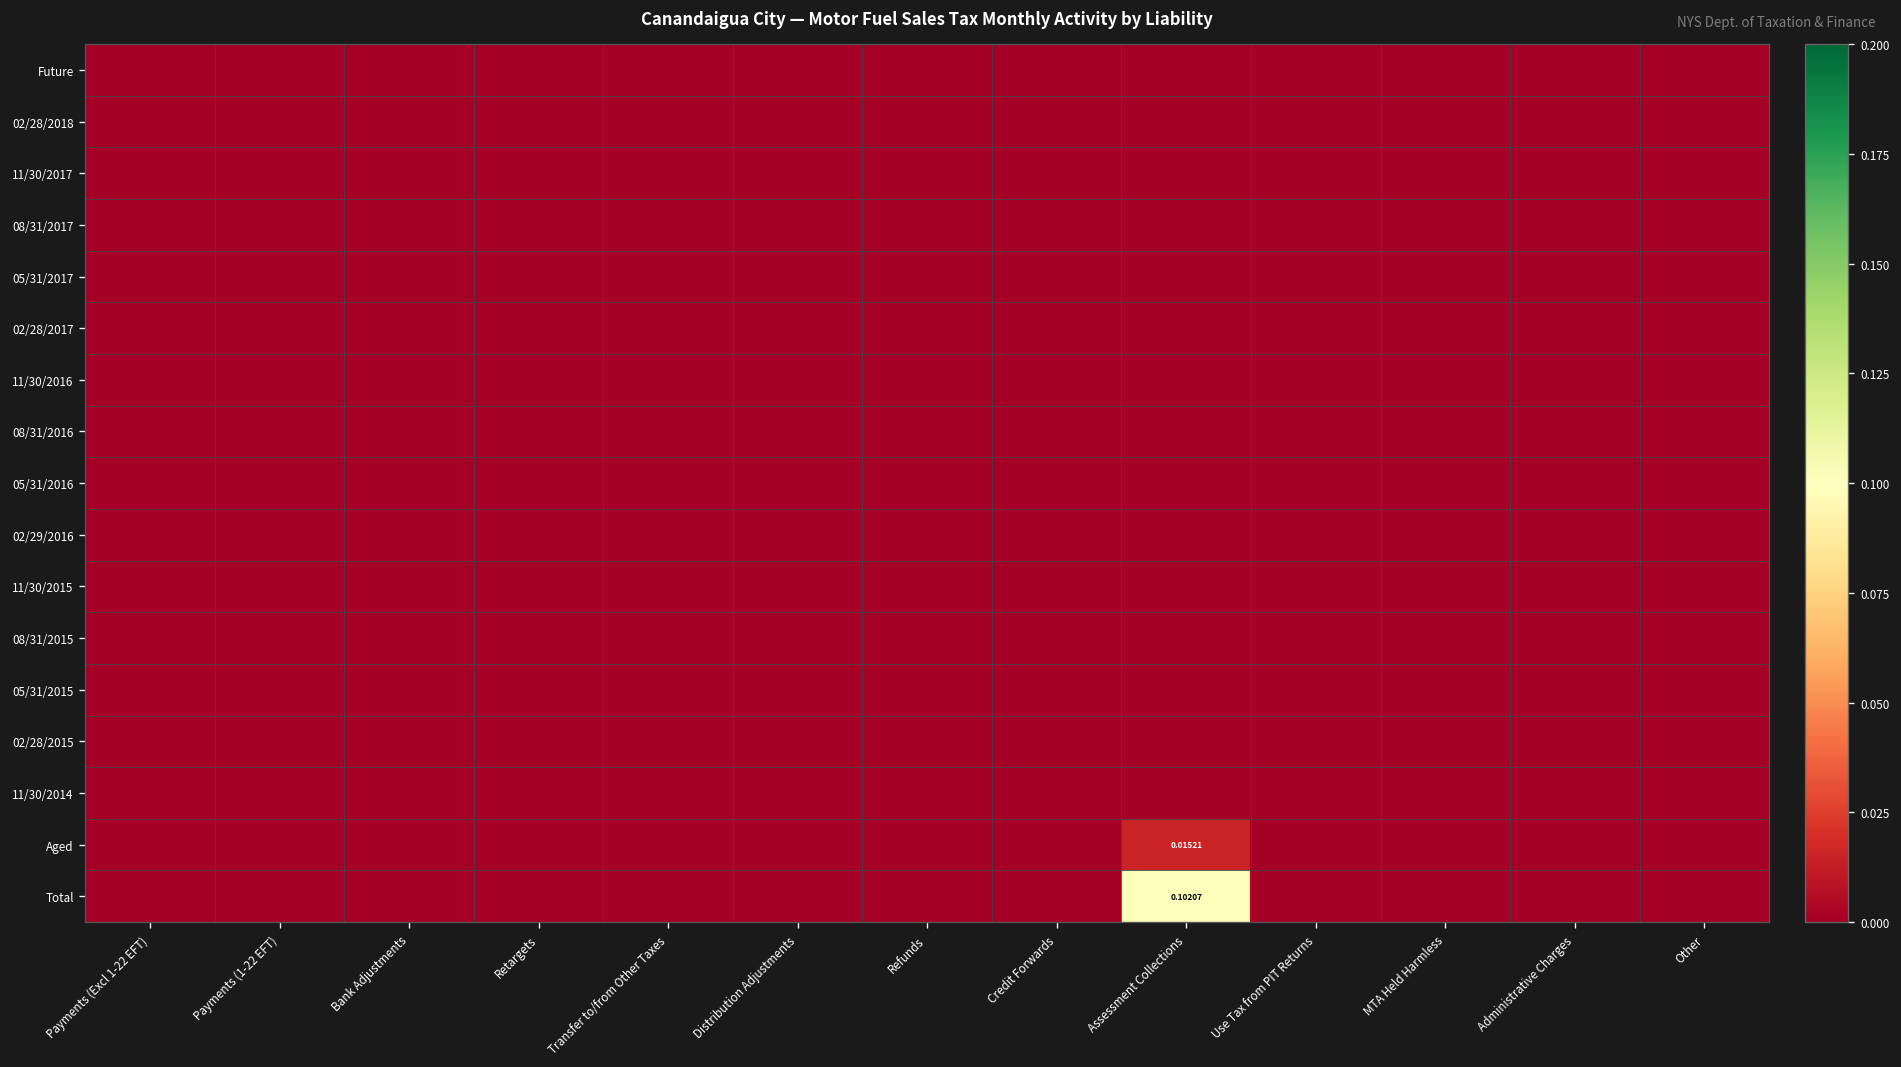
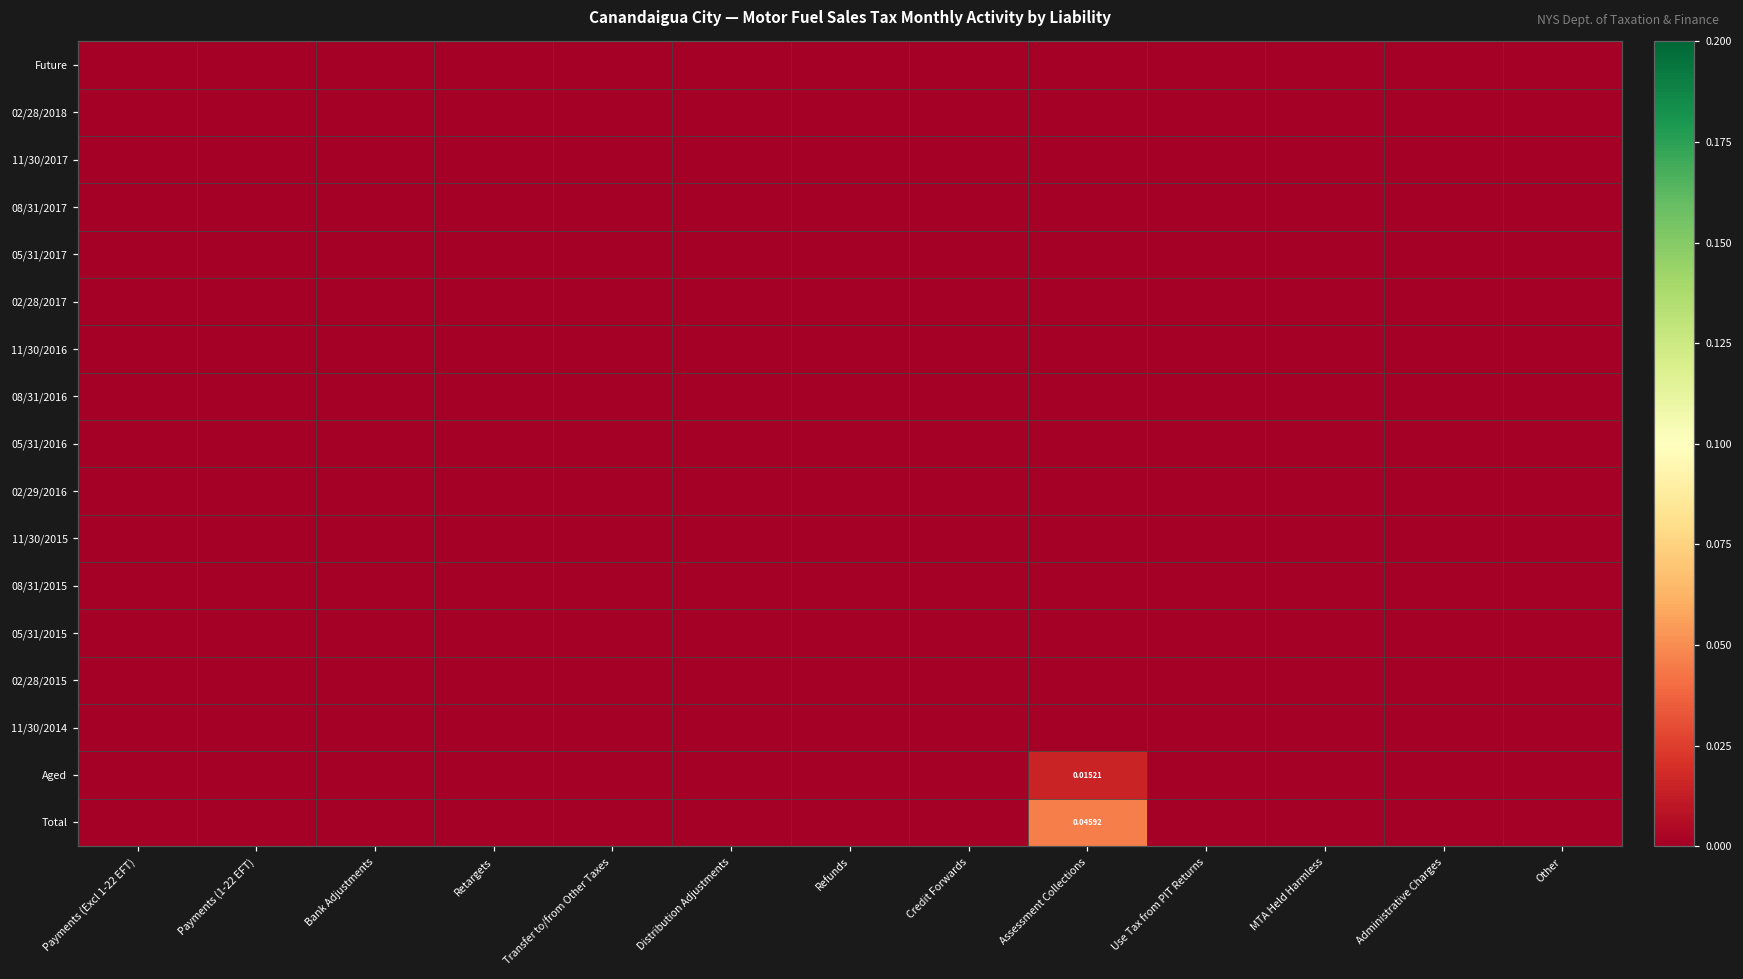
Total, Assessment Collections: 0.10207 -> 0.04592
